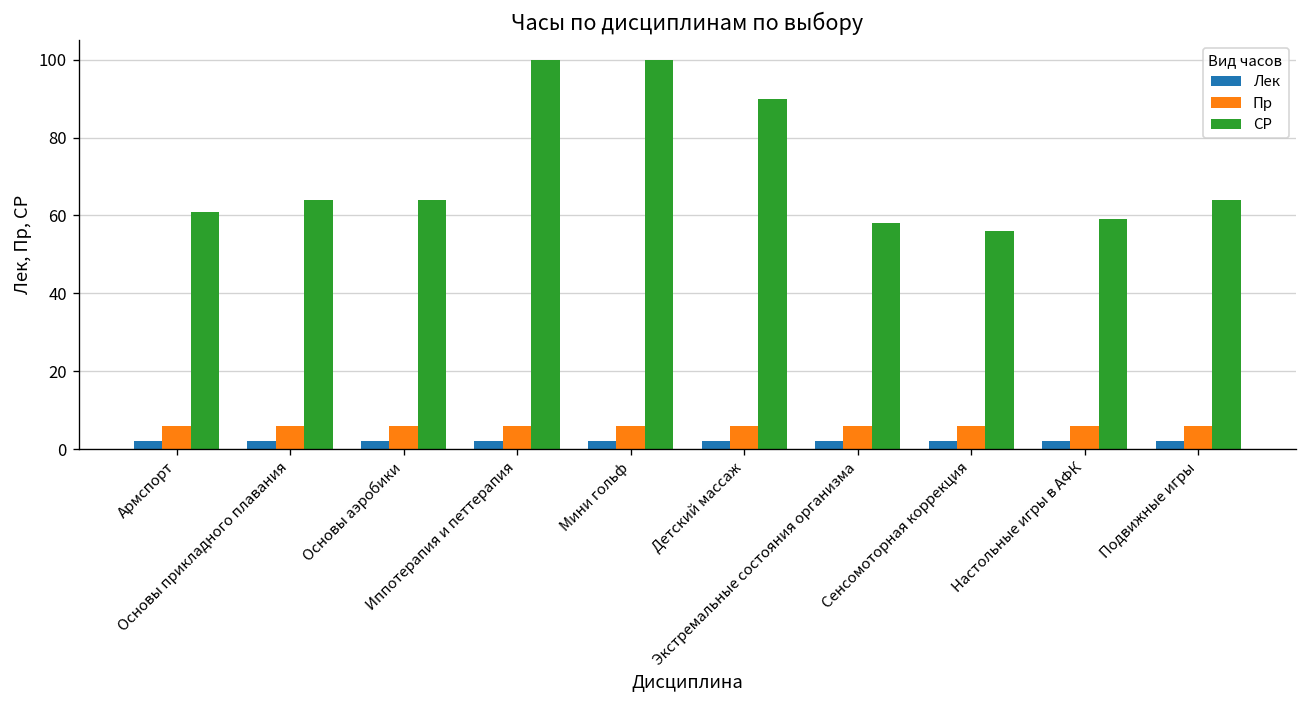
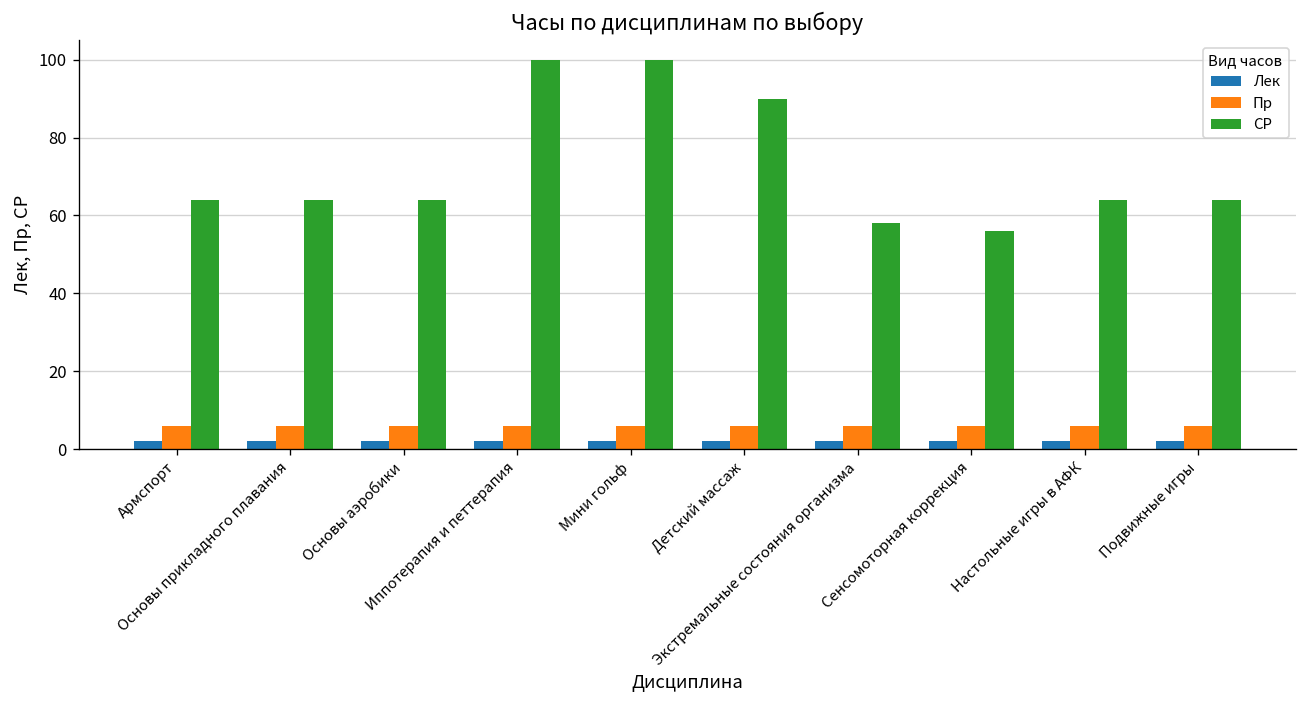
СР, Армспорт: 61 -> 64
СР, Настольные игры в АФК: 59 -> 64
